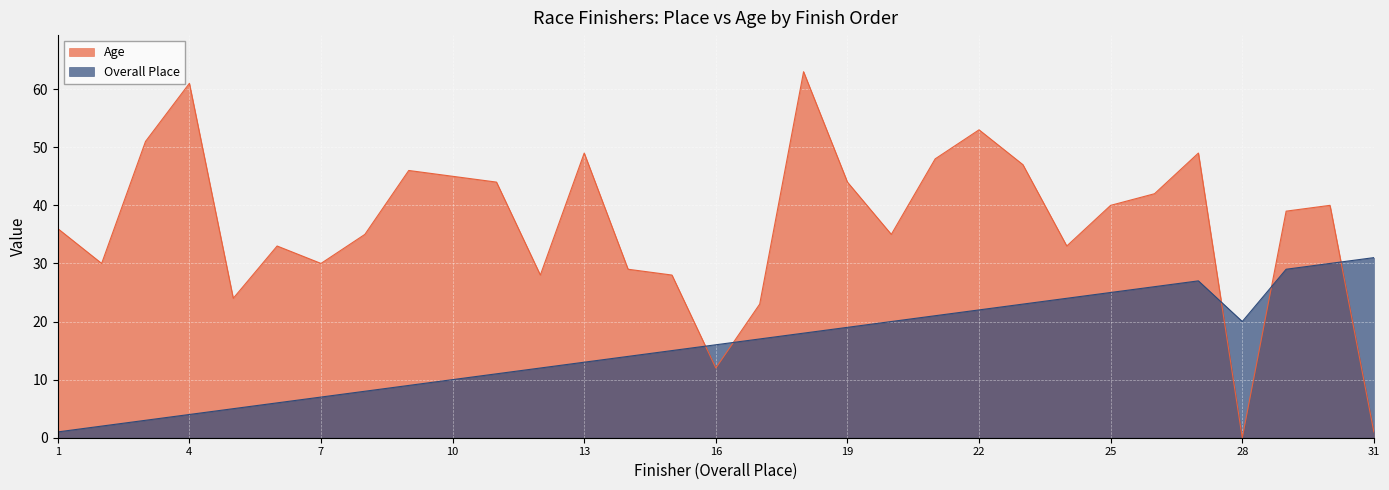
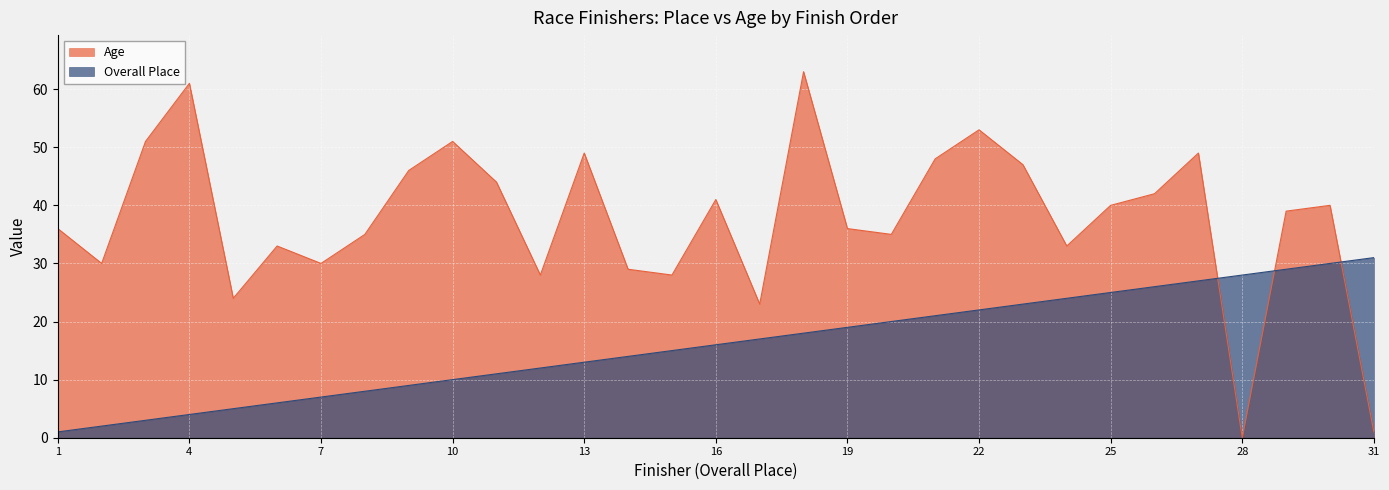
Age, 10: 45 -> 51
Age, 16: 12 -> 41
Age, 19: 44 -> 36
Overall Place, 28: 20 -> 28
